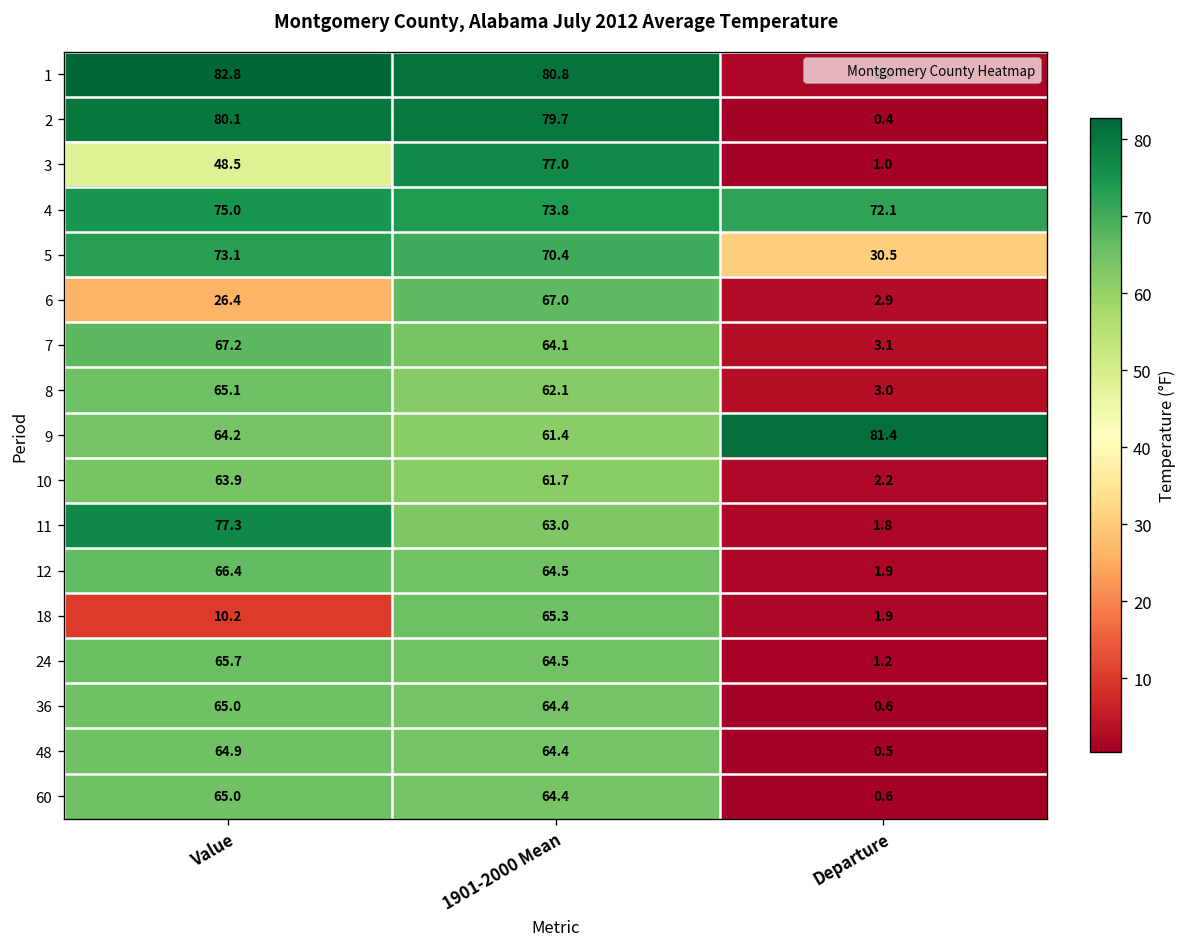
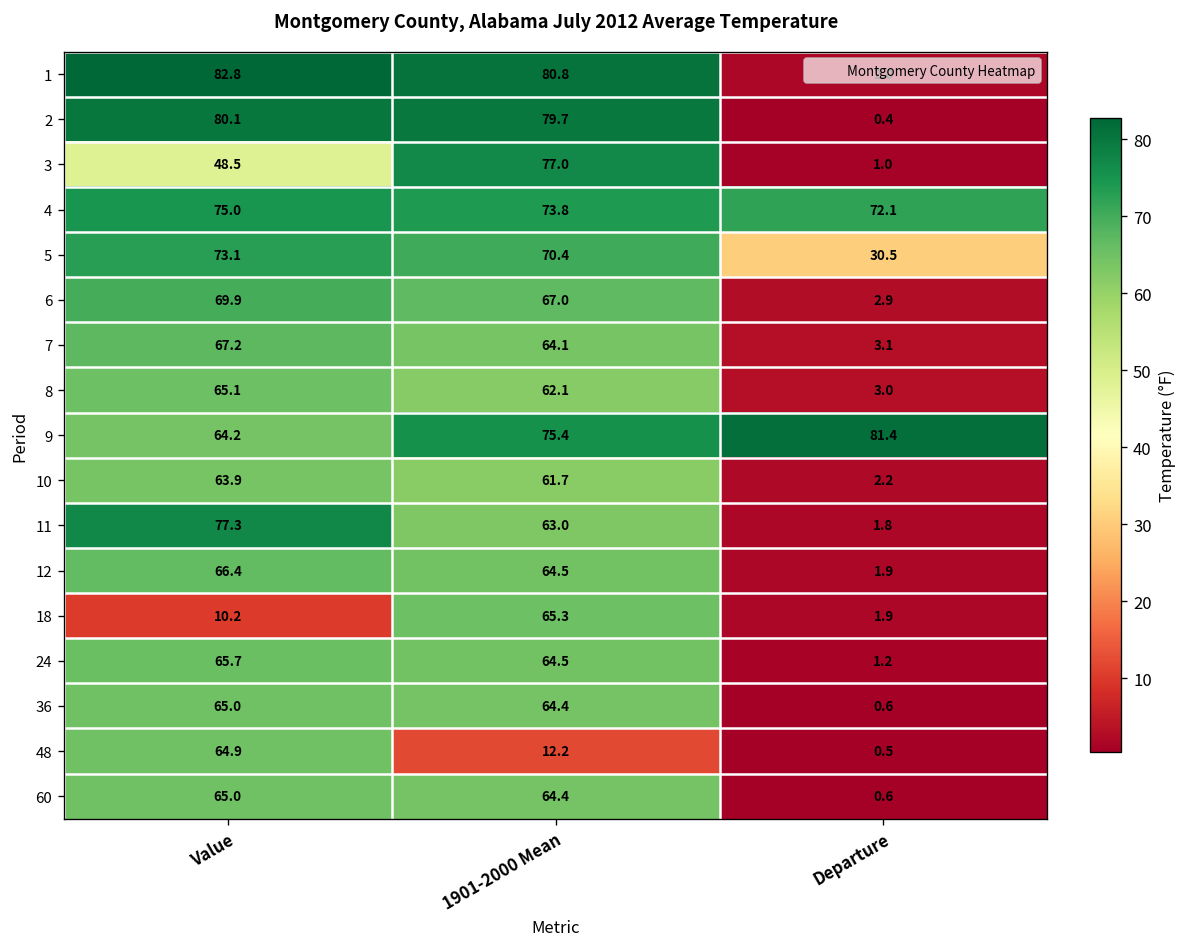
6, Value: 26.4 -> 69.9
9, 1901-2000 Mean: 61.4 -> 75.4
48, 1901-2000 Mean: 64.4 -> 12.2
